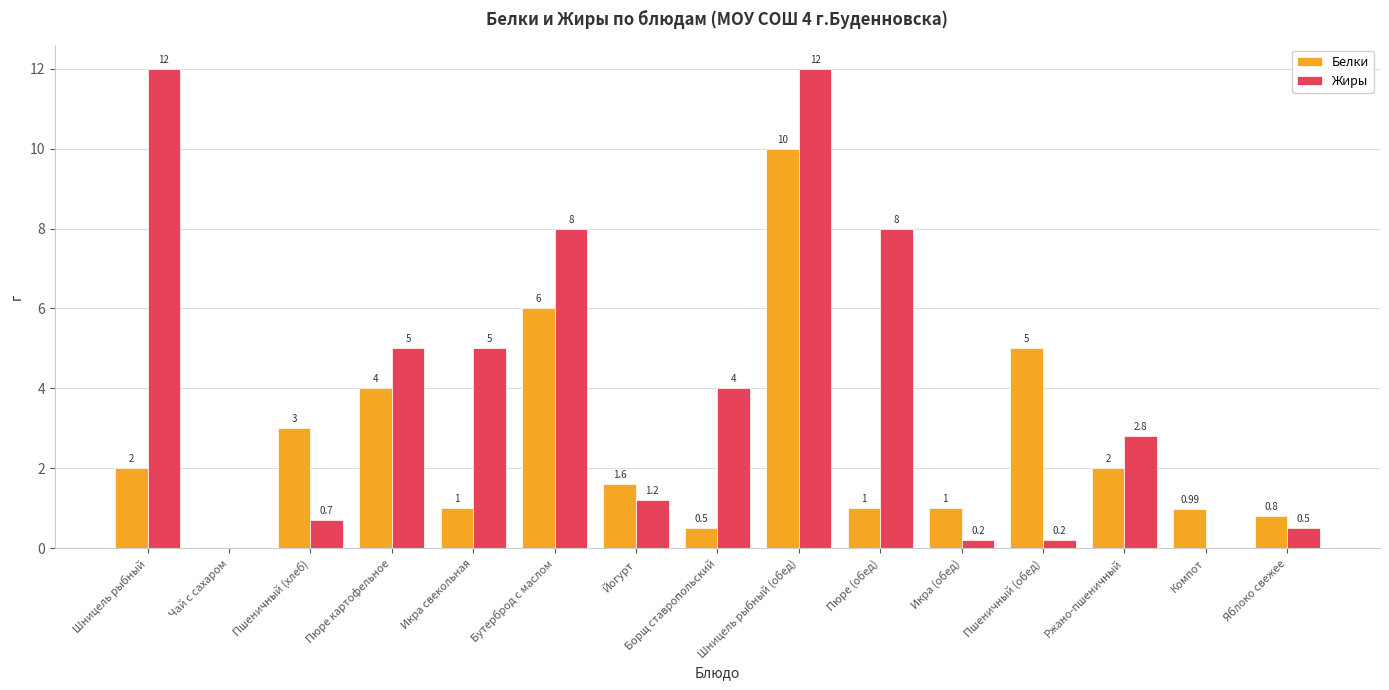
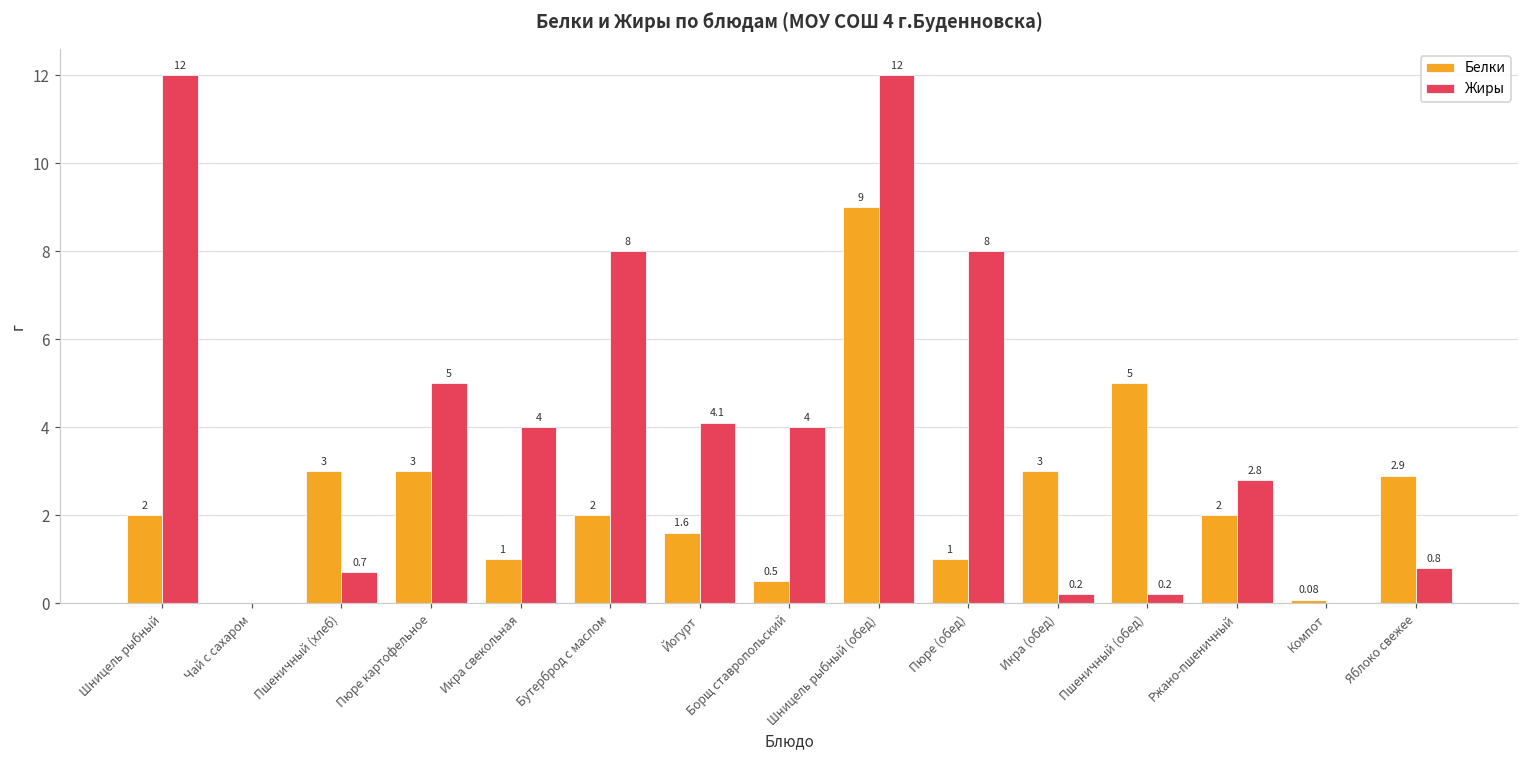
Белки, Пюре картофельное: 4 -> 3
Жиры, Икра свекольная: 5 -> 4
Белки, Бутерброд с маслом: 6 -> 2
Жиры, Йогурт: 1.2 -> 4.1
Белки, Шницель рыбный (обед): 10 -> 9
Белки, Икра (обед): 1 -> 3
Белки, Компот: 0.99 -> 0.08
Белки, Яблоко свежее: 0.8 -> 2.9
Жиры, Яблоко свежее: 0.5 -> 0.8
